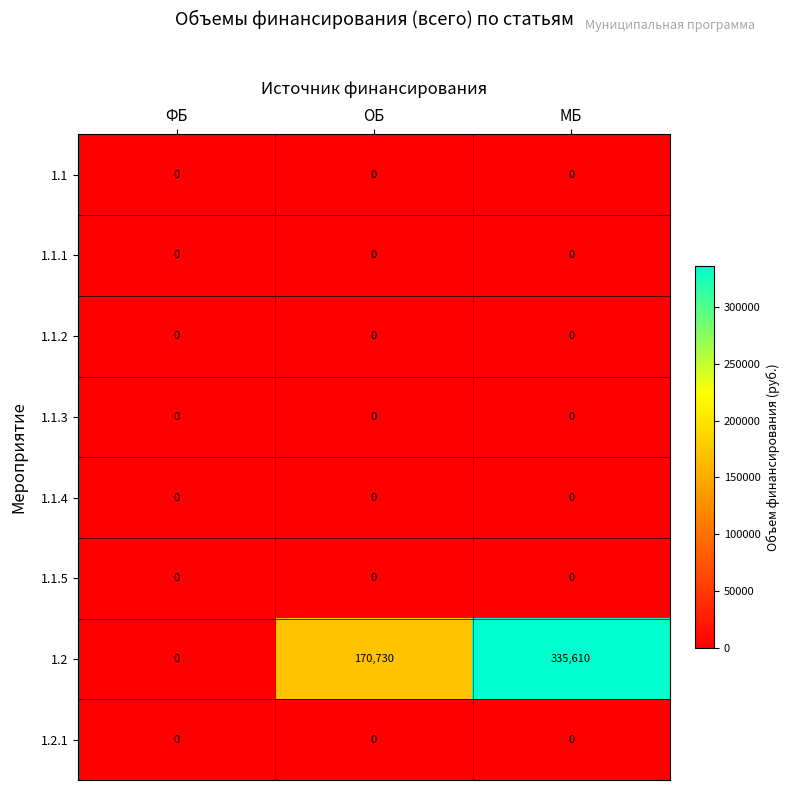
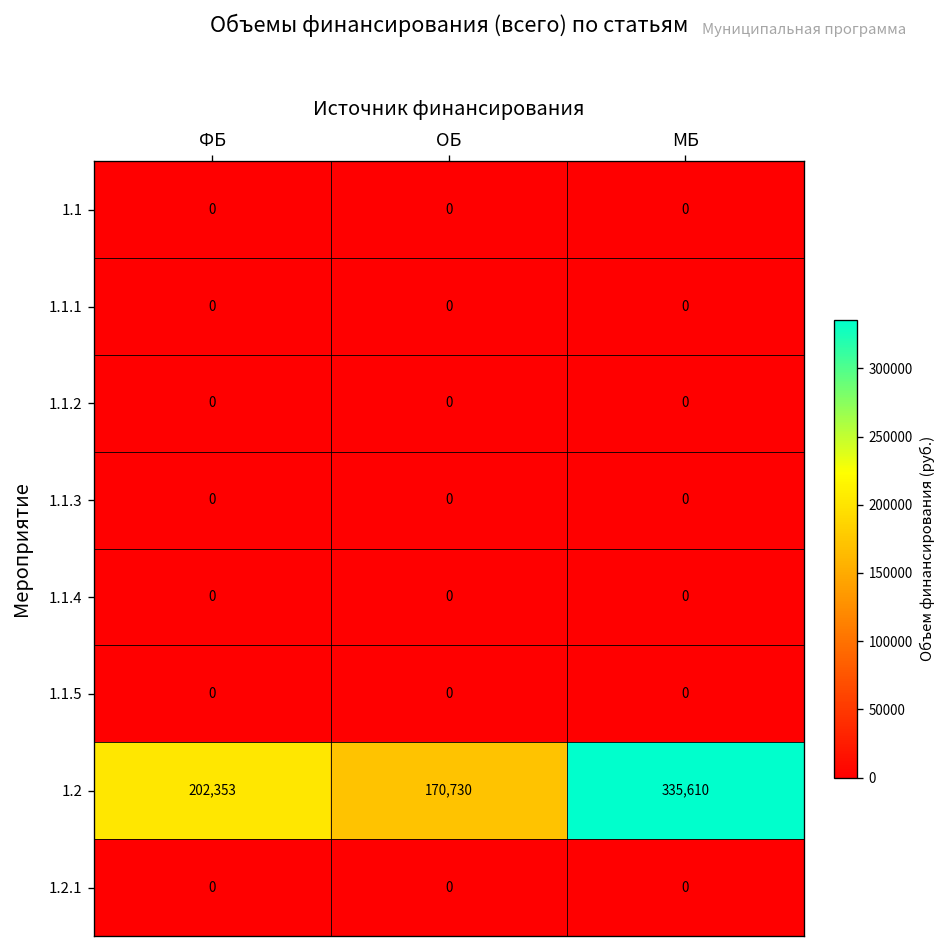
1.2, ФБ: 0 -> 202,353
